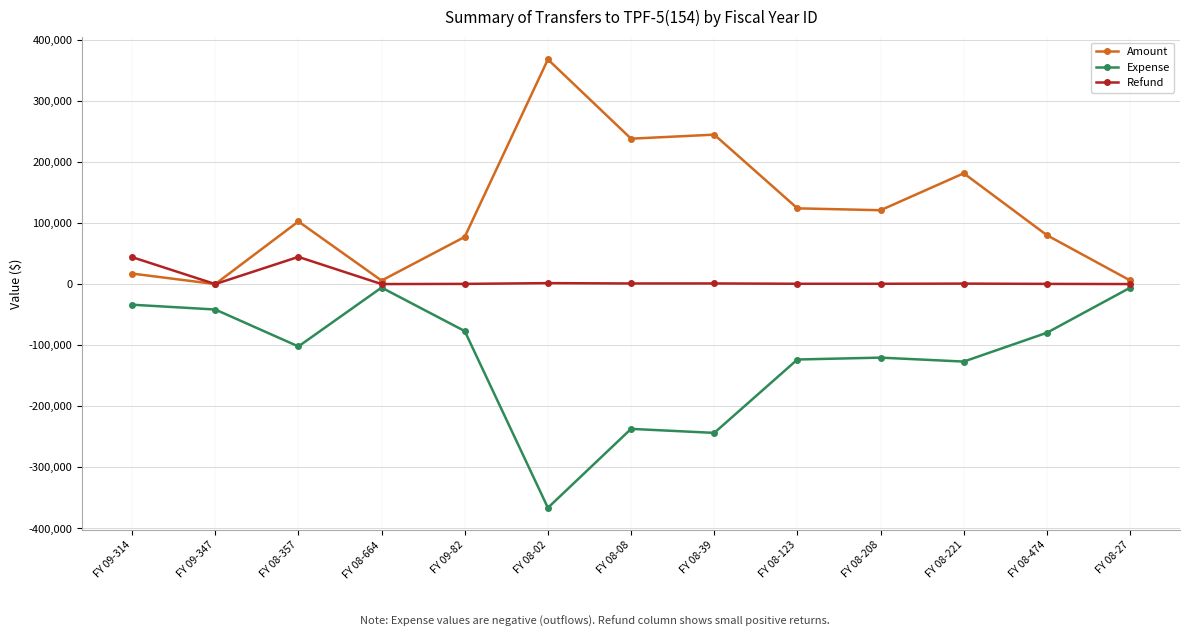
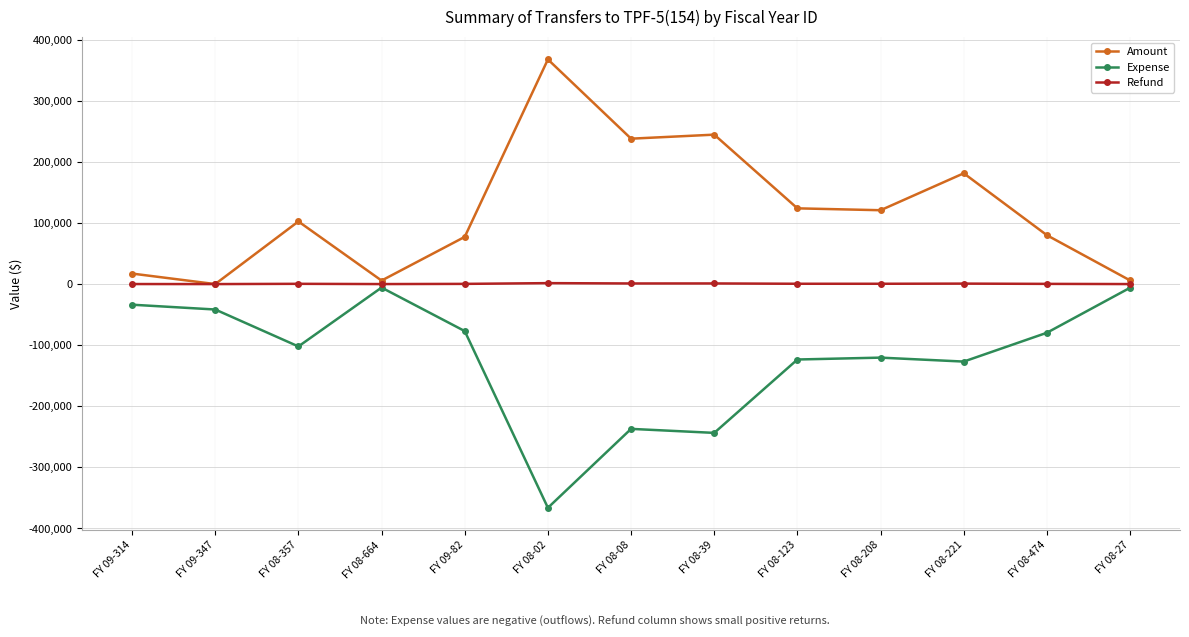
Refund, FY 09-314: 40,000 -> 0
Refund, FY 08-357: 40,000 -> 0
